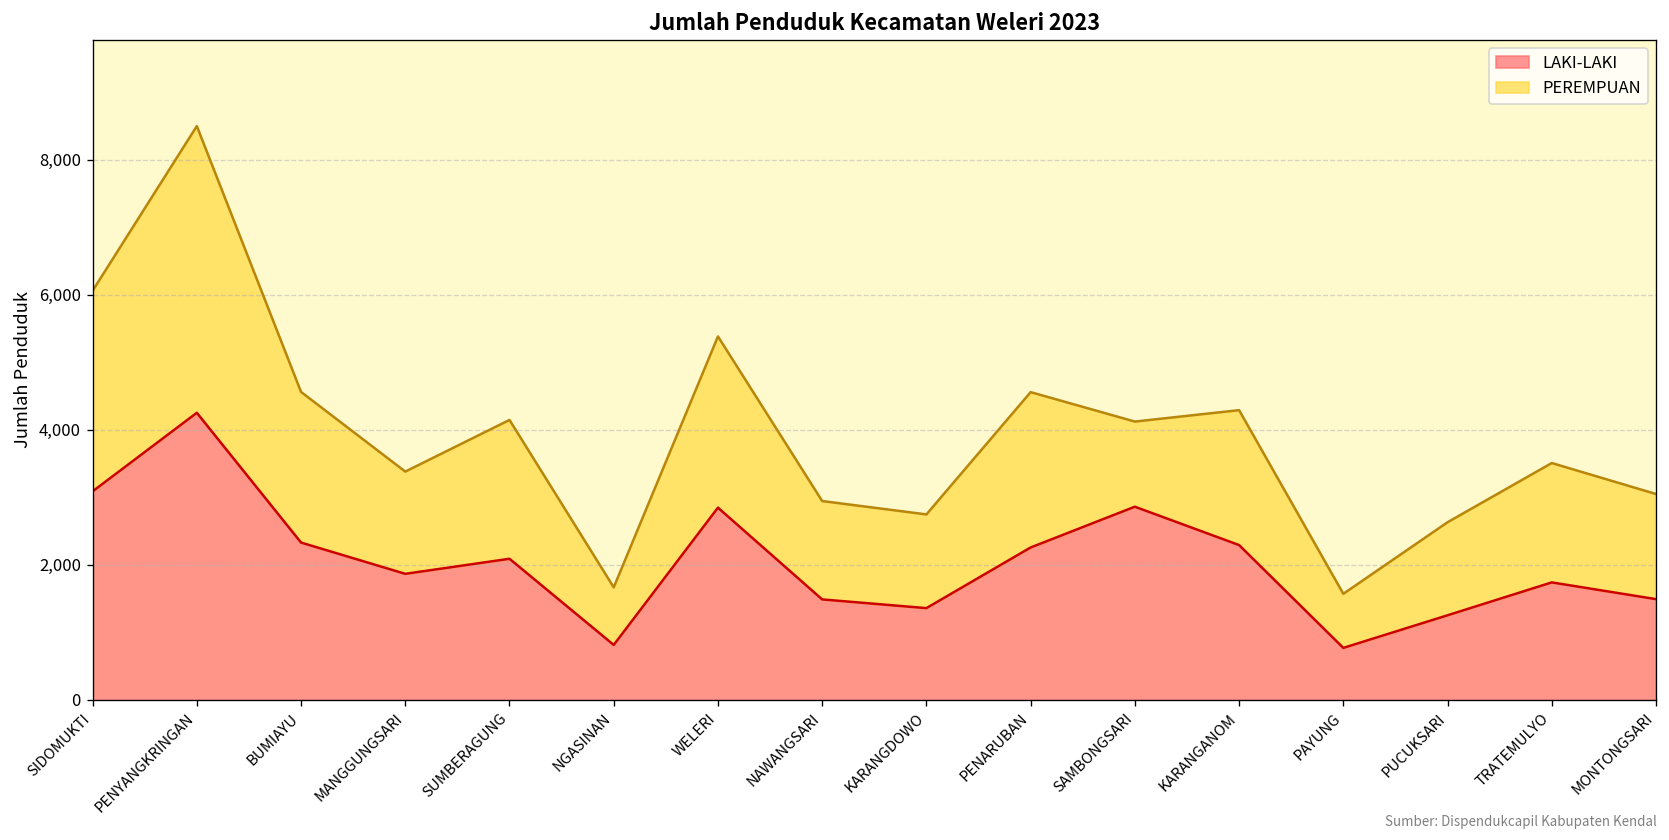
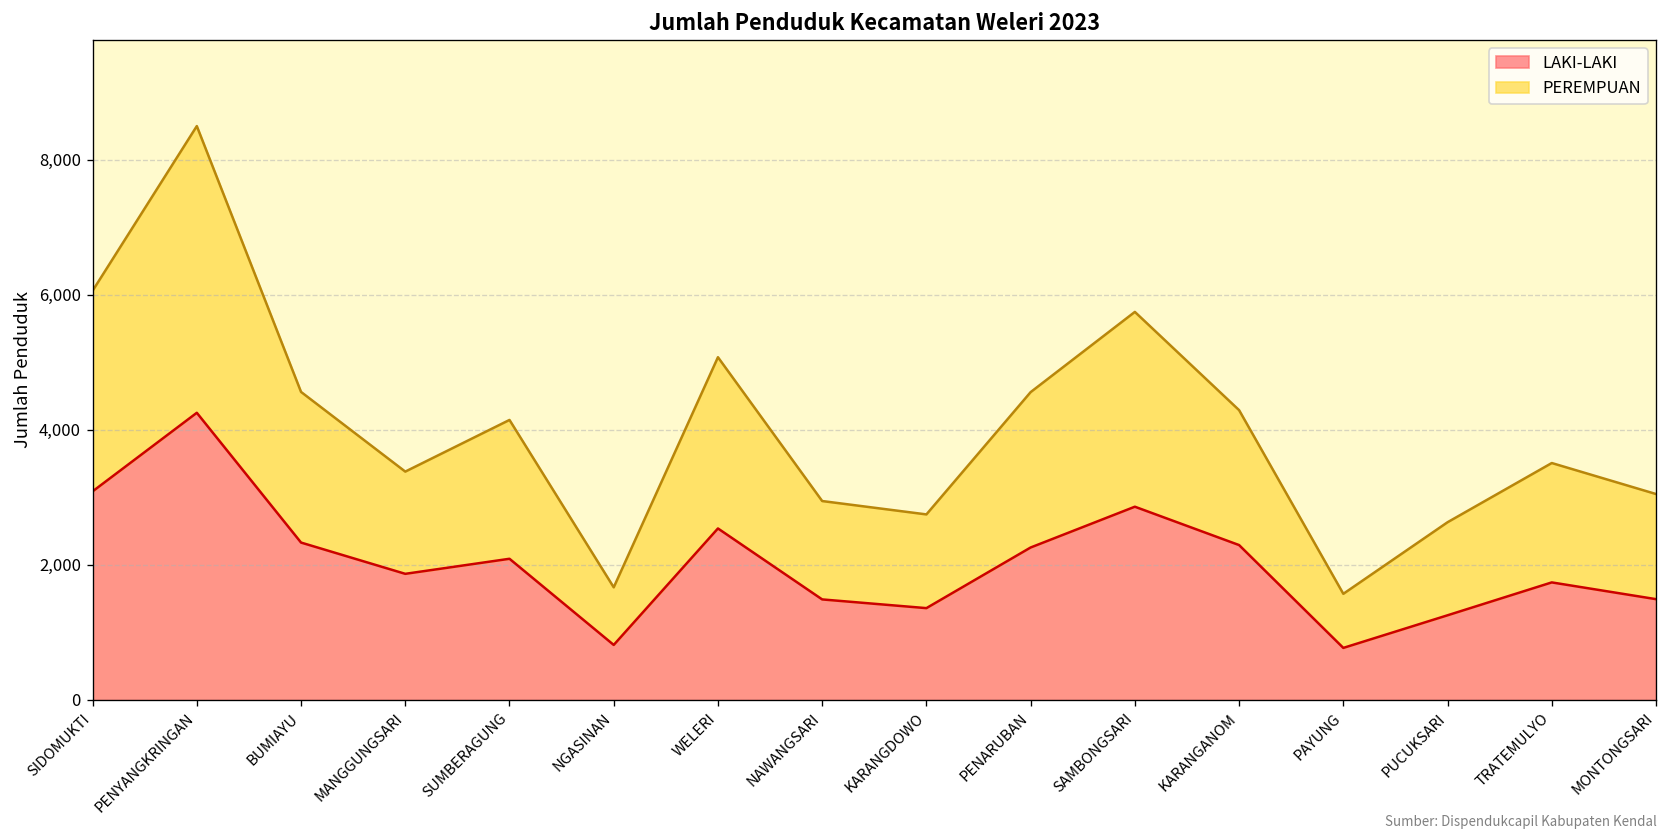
LAKI-LAKI, WELERI: 2,800 -> 2,500
PEREMPUAN, SAMBONGSARI: 1,300 -> 2,900
